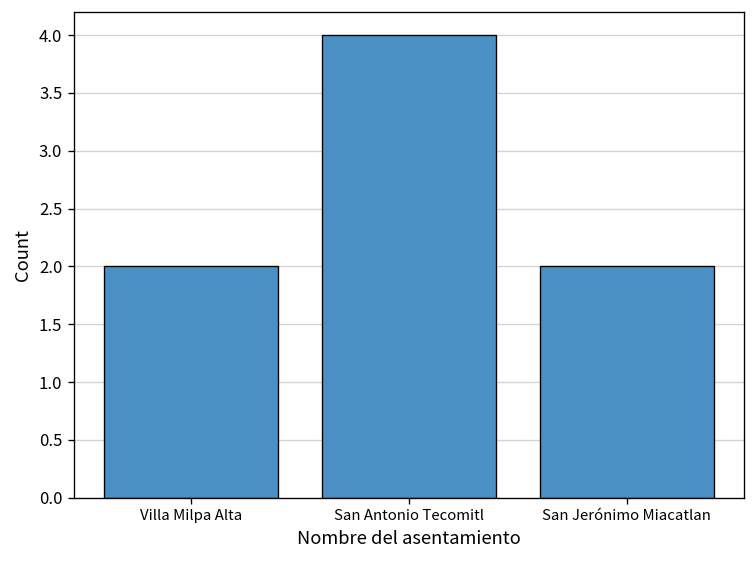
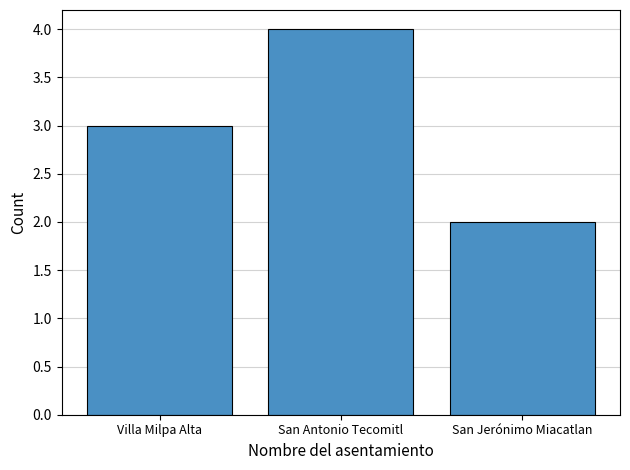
Villa Milpa Alta: 2 -> 3
